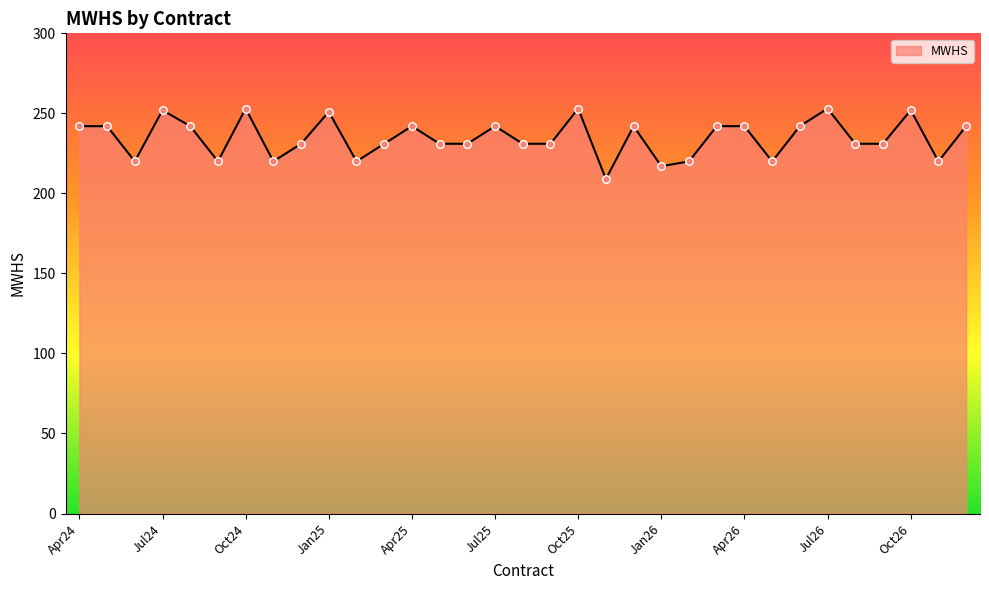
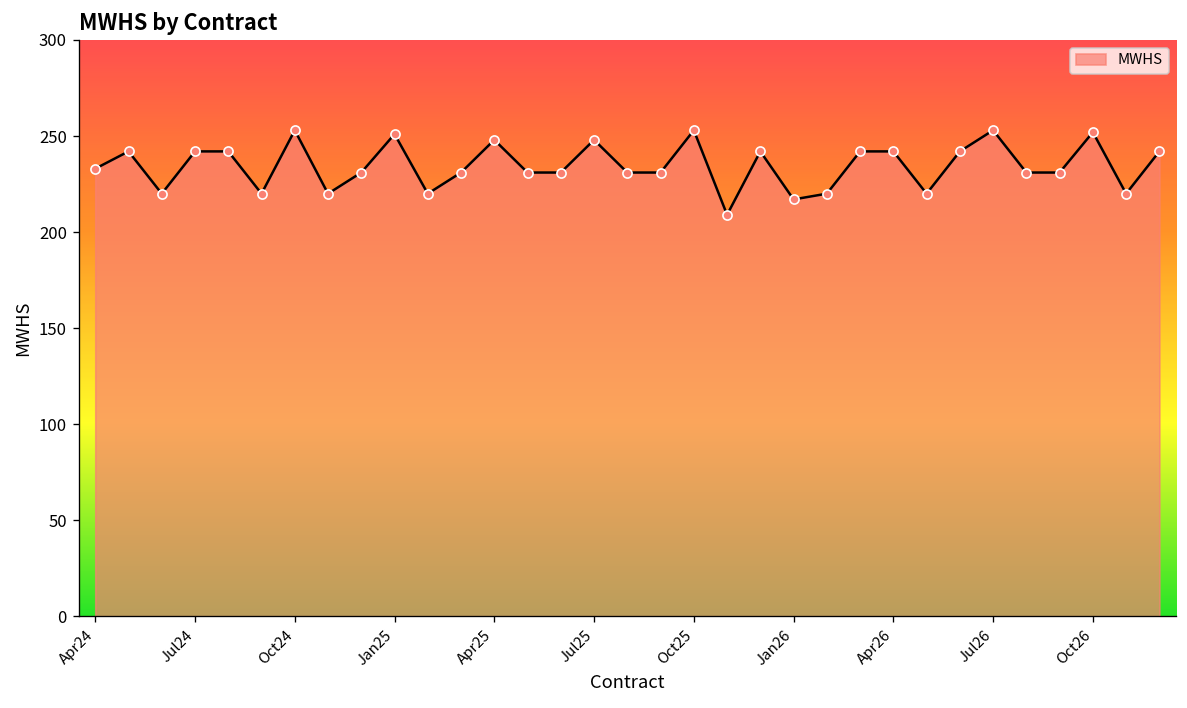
Apr24: 242 -> 233
Jul24: 252 -> 242
Apr25: 242 -> 248
Jul25: 242 -> 248
